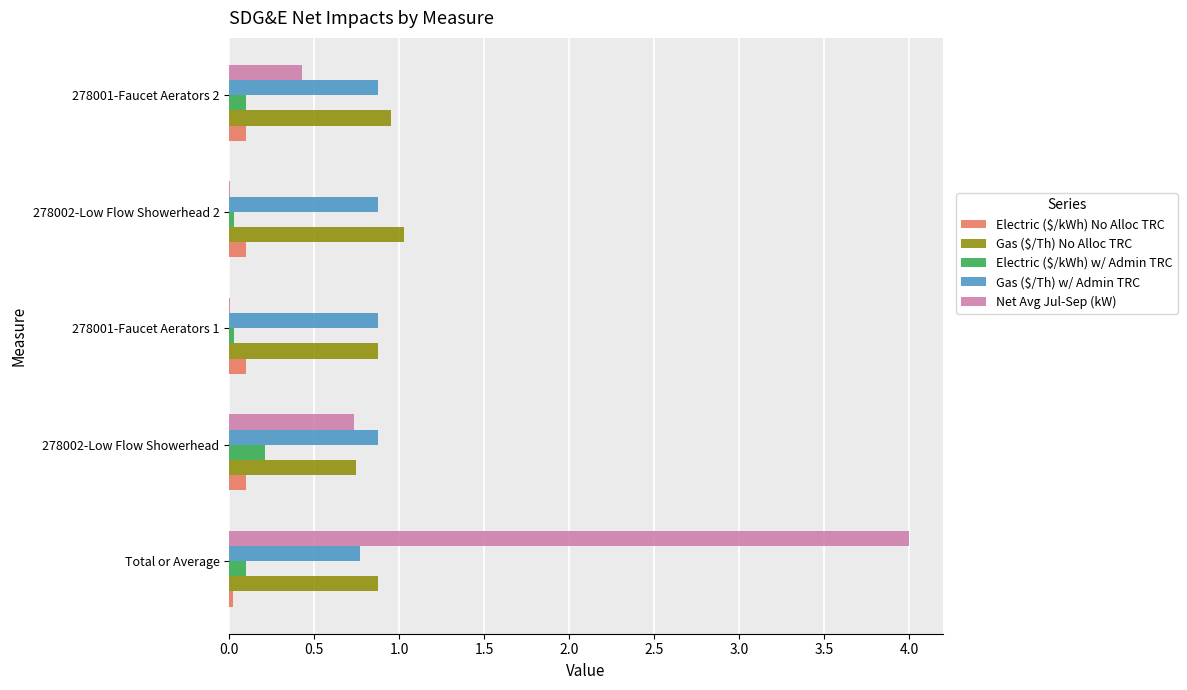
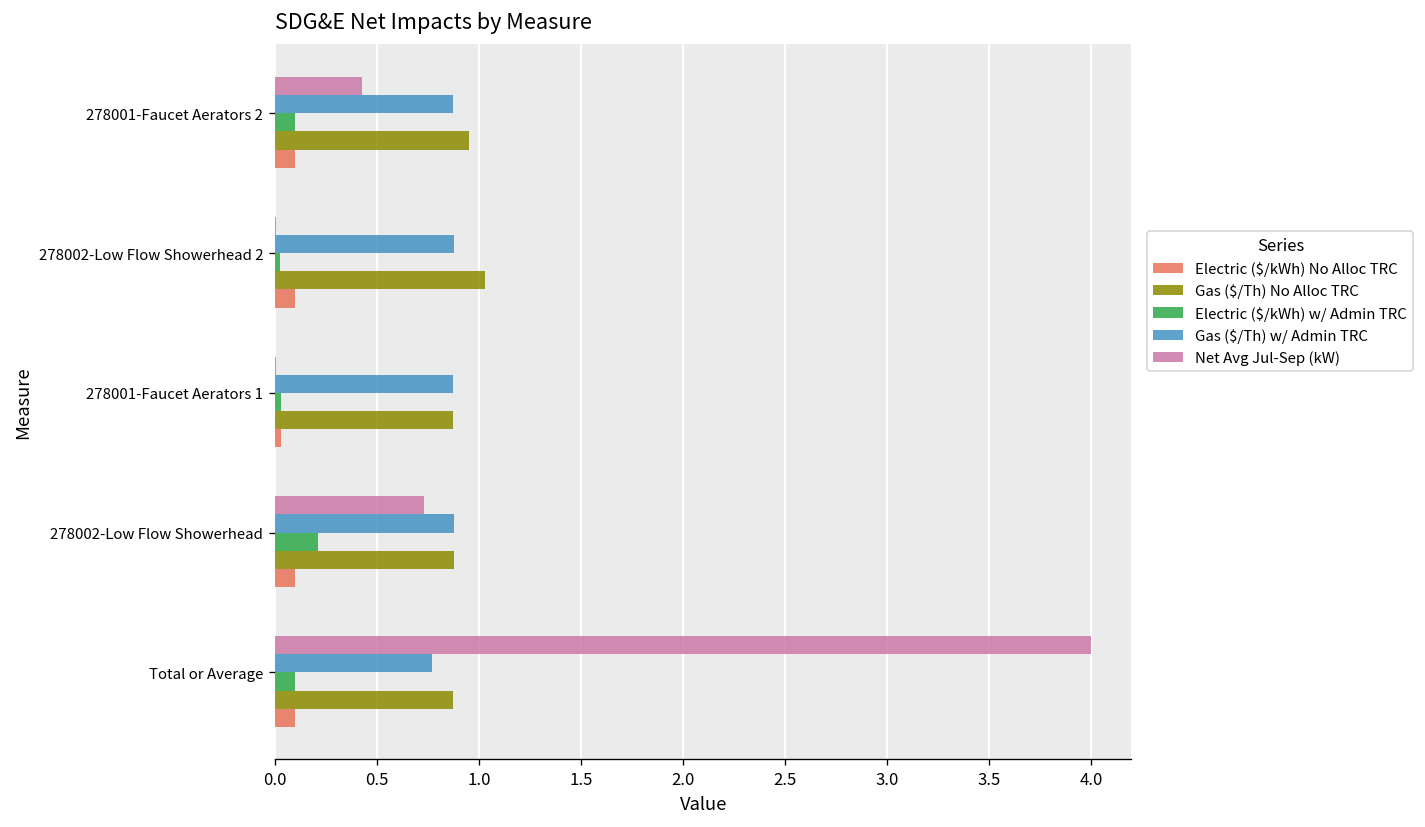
Electric ($/kWh) No Alloc TRC, 278001-Faucet Aerators 1: 0.10 -> 0.03
Gas ($/Th) No Alloc TRC, 278002-Low Flow Showerhead: 0.74 -> 0.88
Electric ($/kWh) No Alloc TRC, Total or Average: 0.02 -> 0.10
